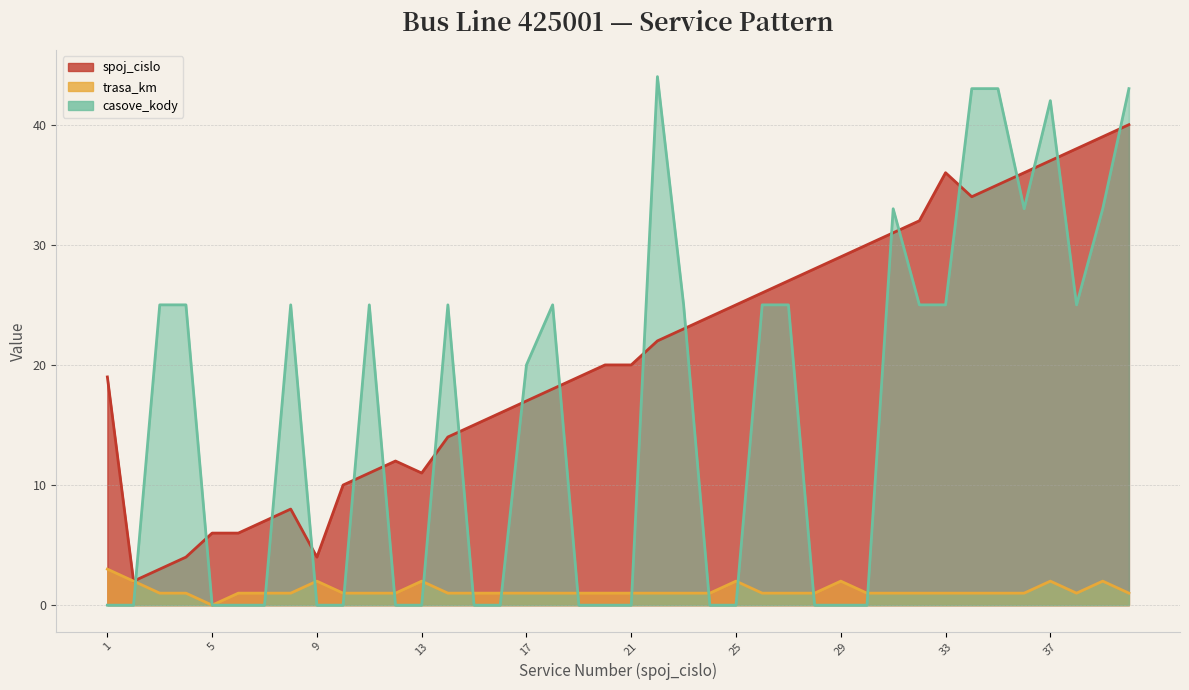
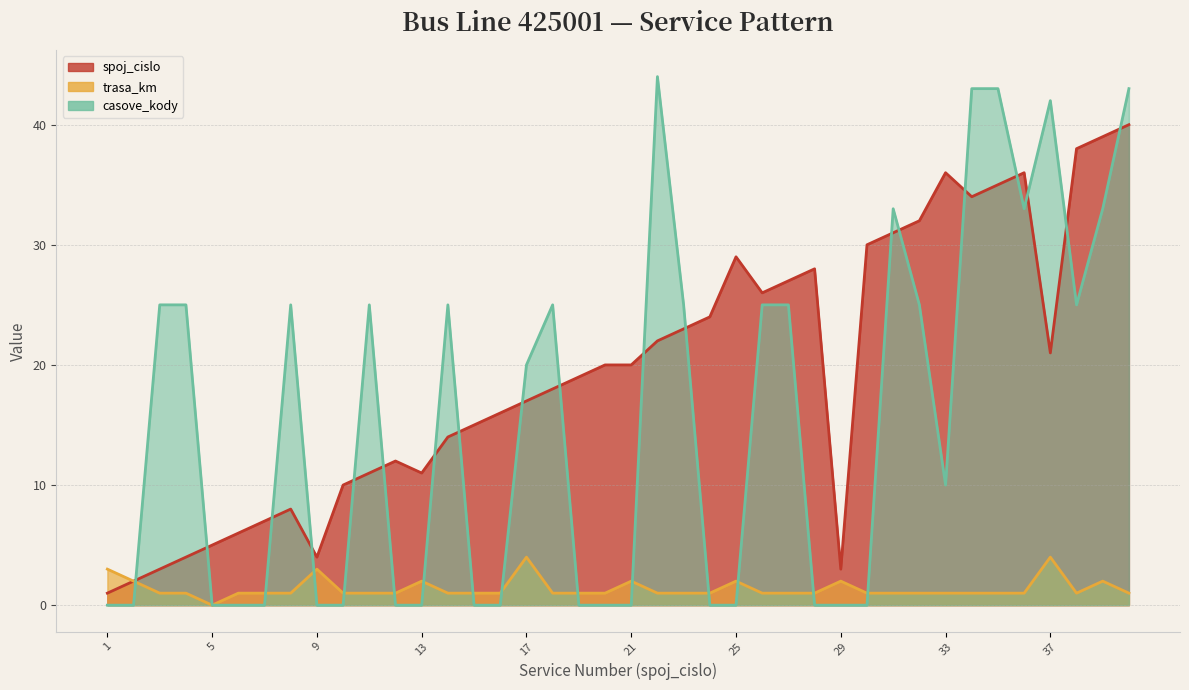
spoj_cislo, 1: 19 -> 1
spoj_cislo, 5: 6 -> 5
trasa_km, 9: 2 -> 3
trasa_km, 17: 1 -> 4
trasa_km, 21: 1 -> 2
spoj_cislo, 25: 25 -> 29
spoj_cislo, 29: 29 -> 3
casove_kody, 33: 25 -> 10
spoj_cislo, 37: 37 -> 21
trasa_km, 37: 2 -> 4
